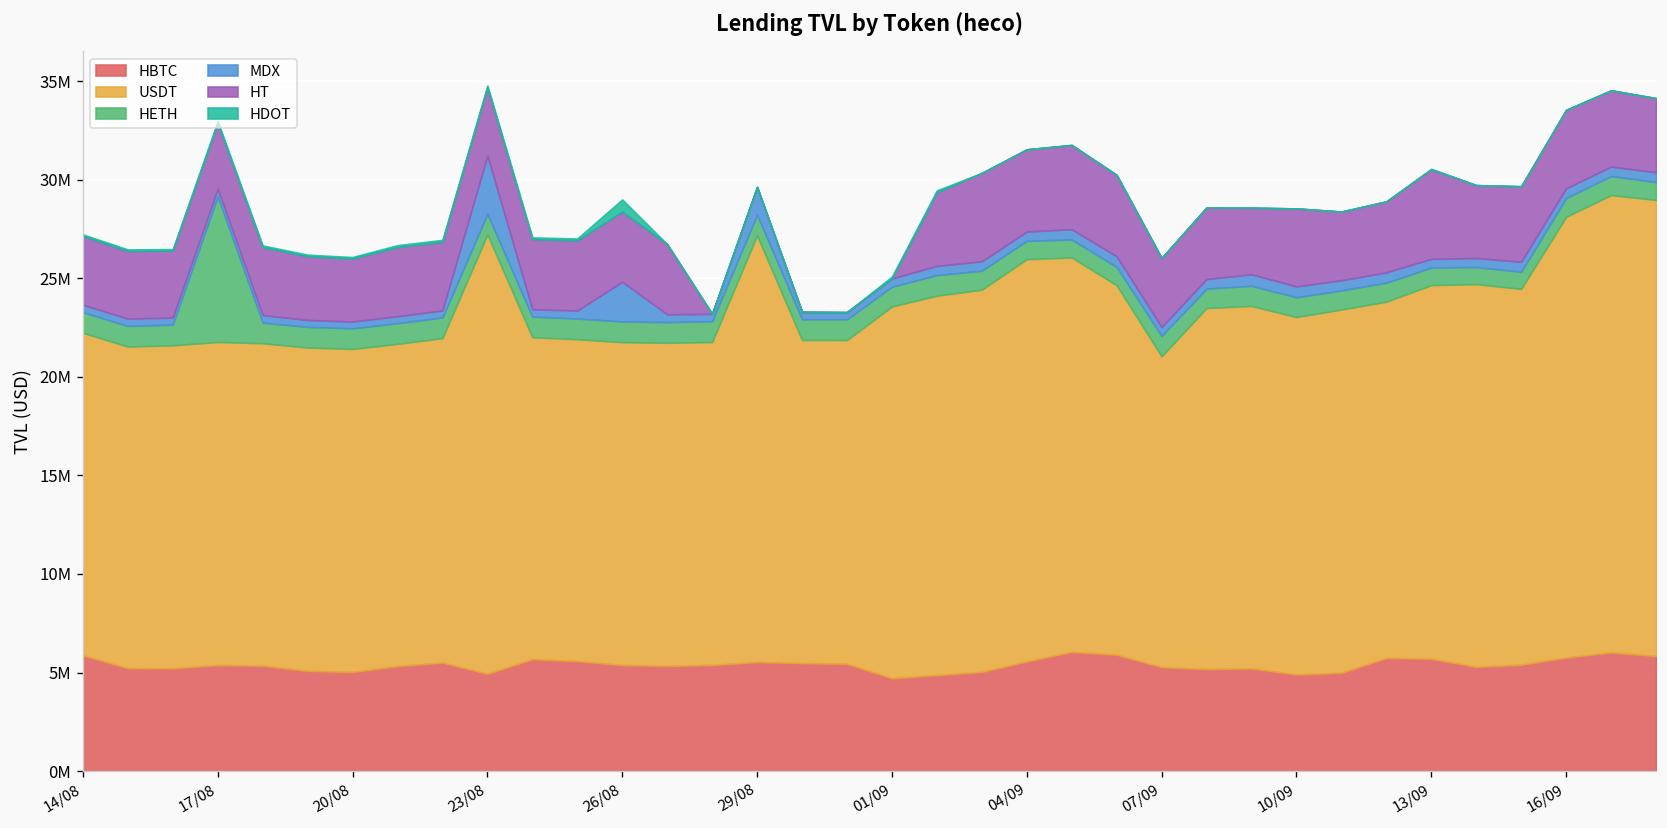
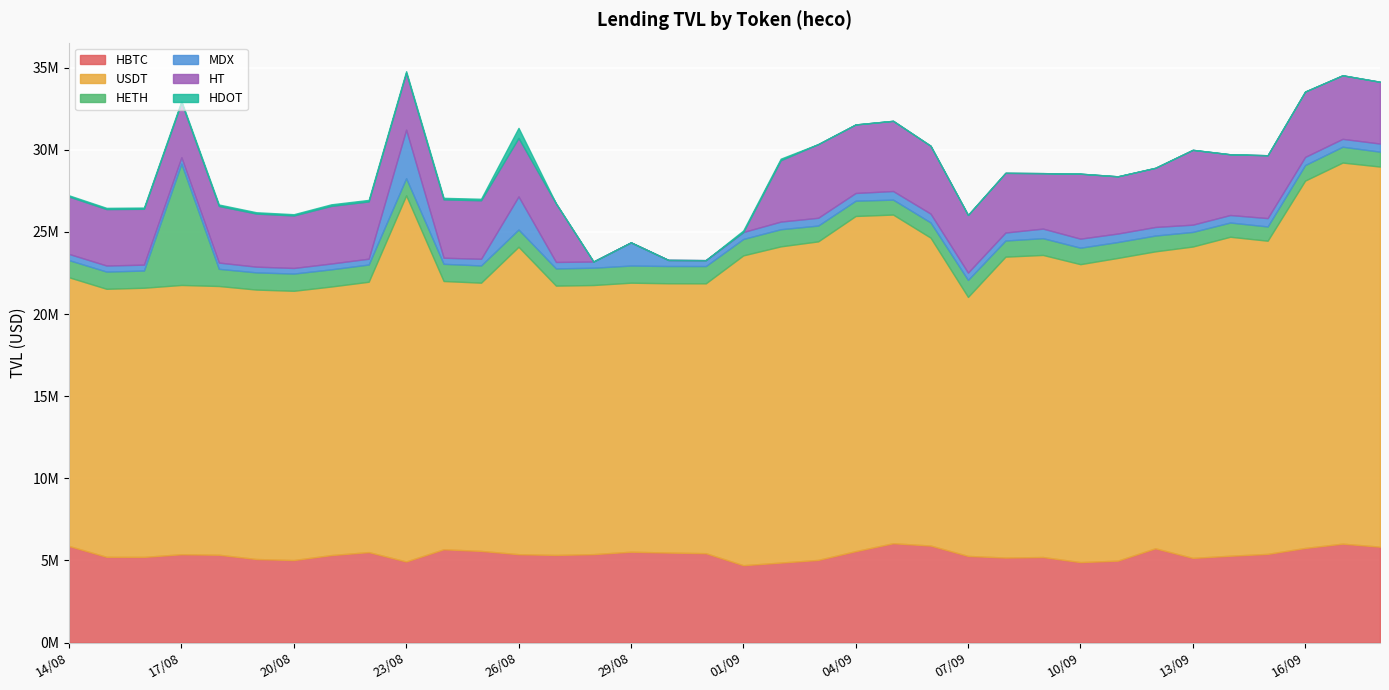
USDT, 26/08: 16400000 -> 18700000
USDT, 29/08: 21600000 -> 16400000
HBTC, 13/09: 5700000 -> 5200000
